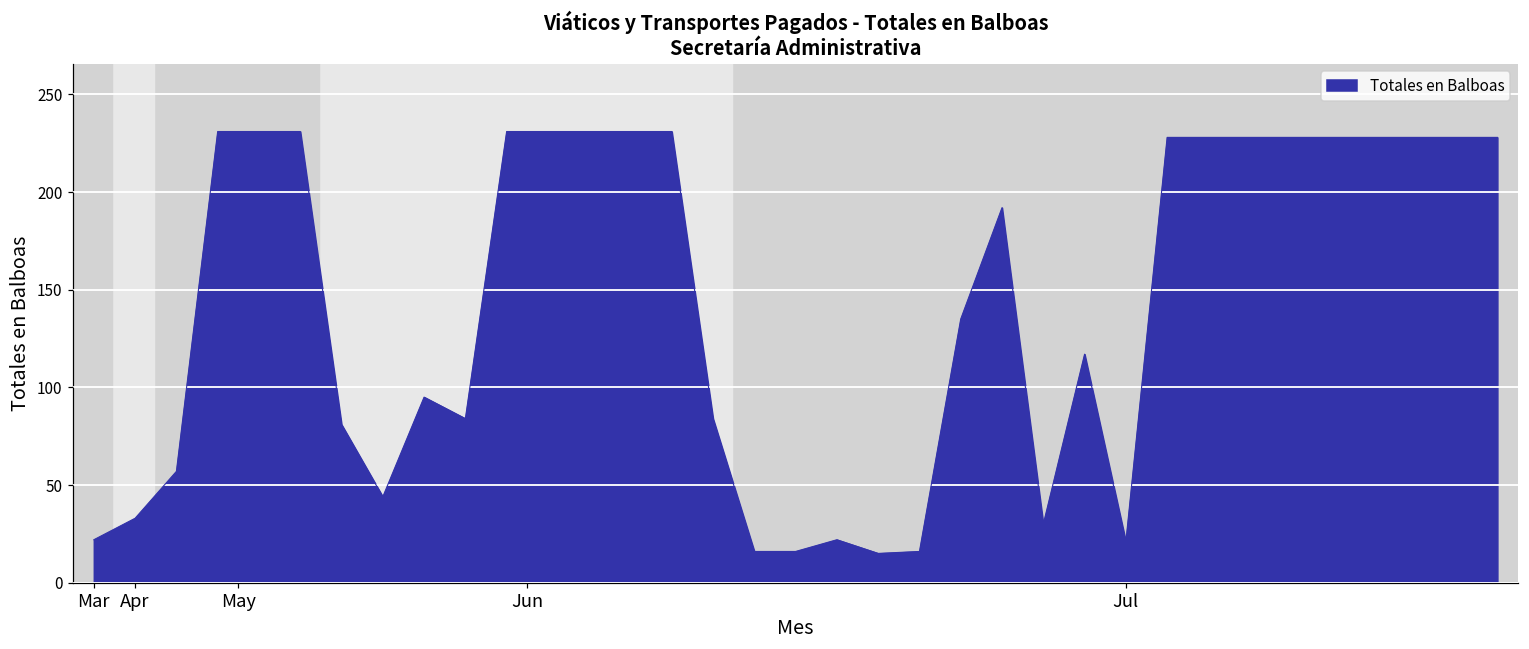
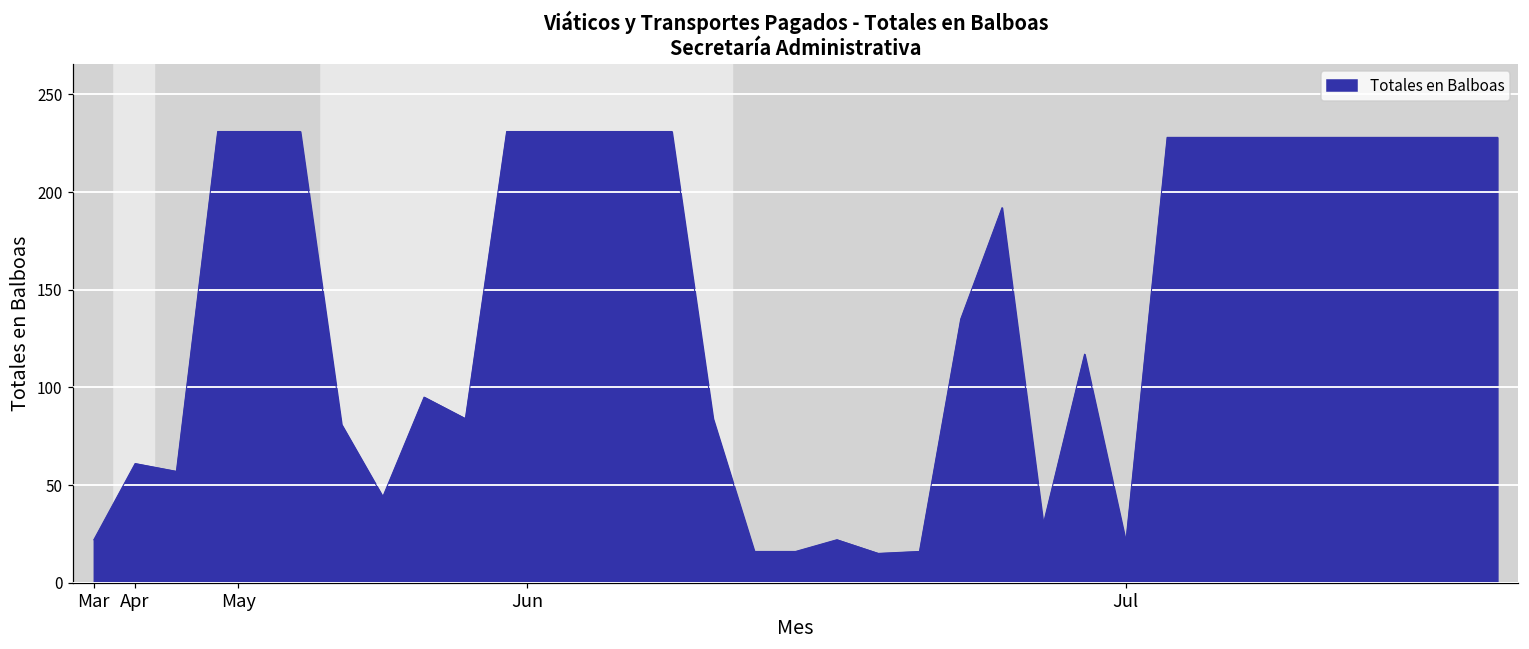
Apr: 33 -> 61
